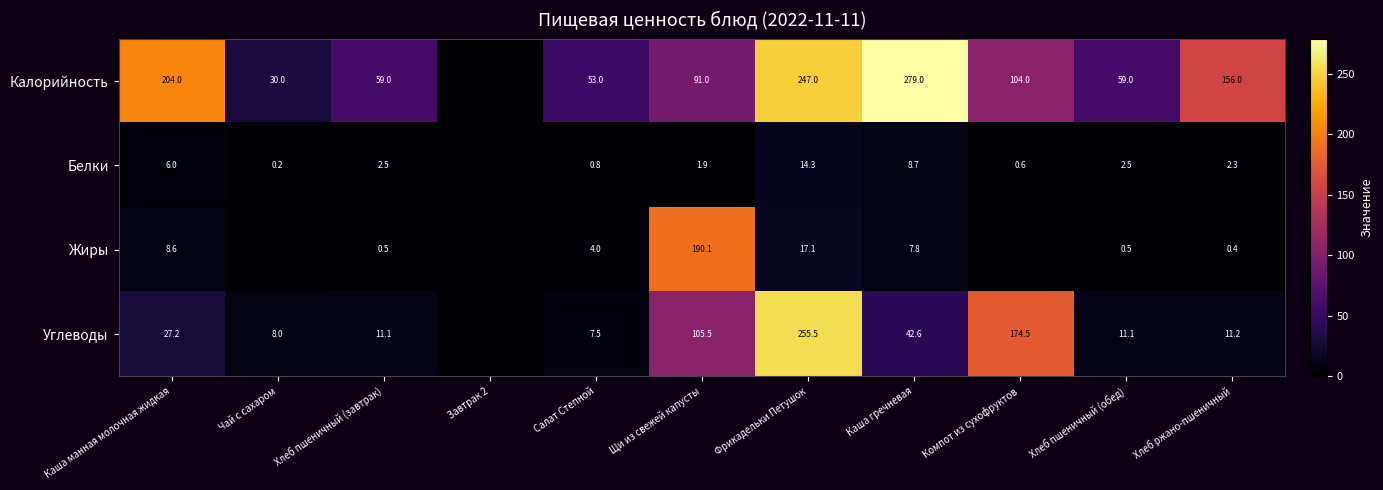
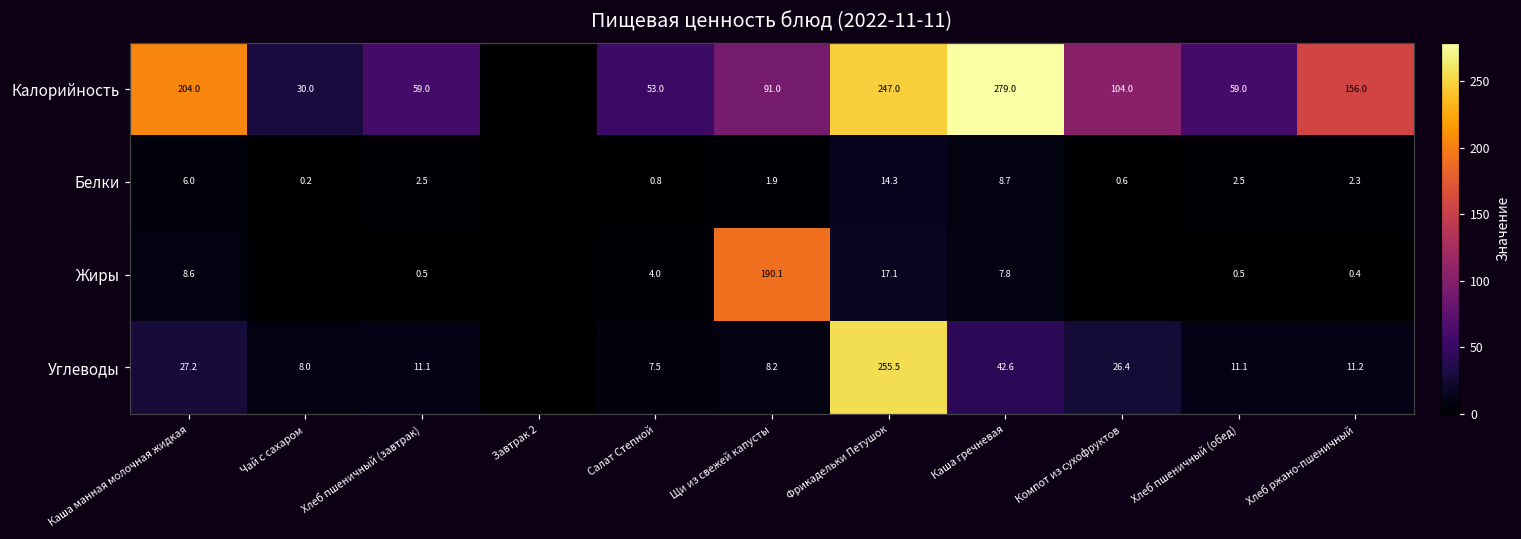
Углеводы, Щи из свежей капусты: 105.5 -> 8.2
Углеводы, Компот из сухофруктов: 174.5 -> 26.4
